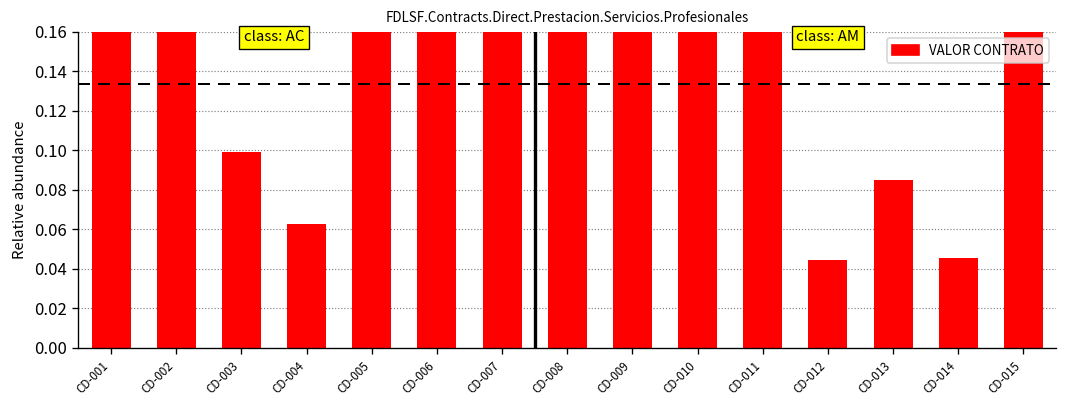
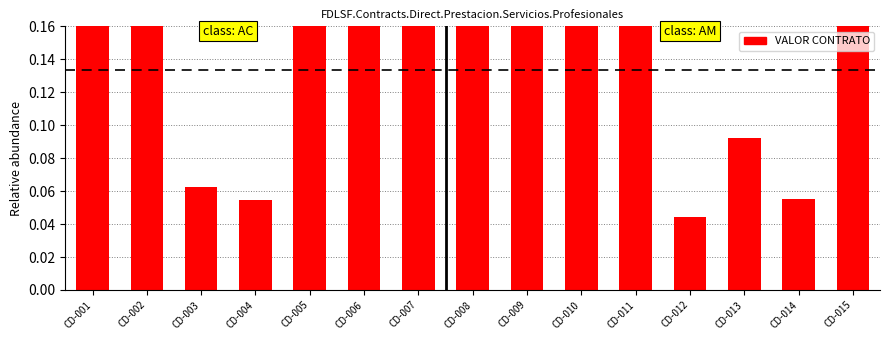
CD-003: 0.099 -> 0.063
CD-004: 0.063 -> 0.055
CD-013: 0.085 -> 0.092
CD-014: 0.046 -> 0.055
